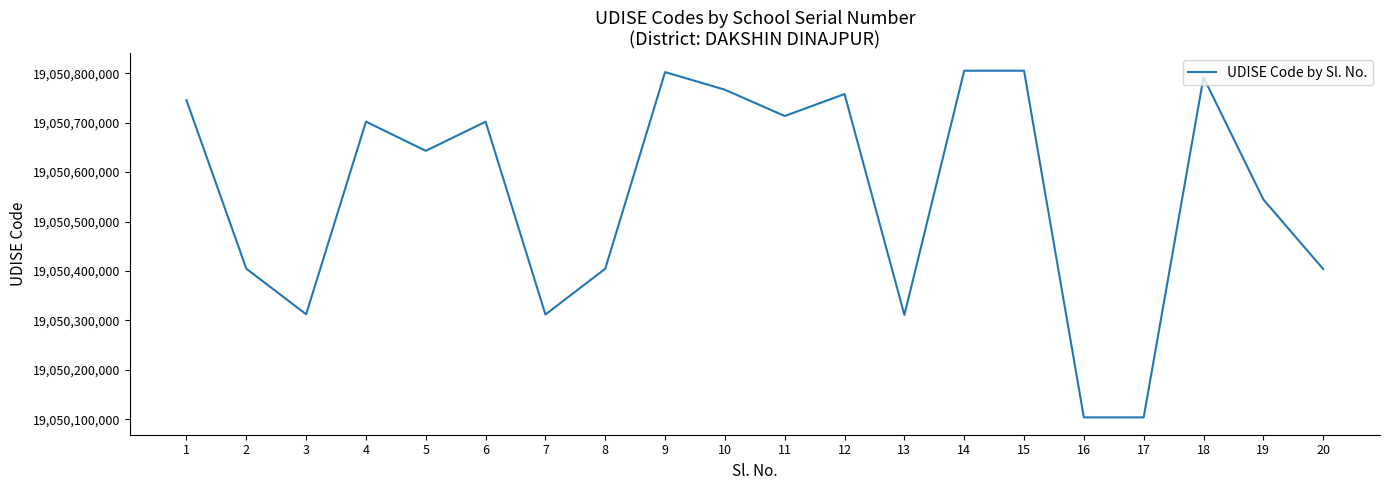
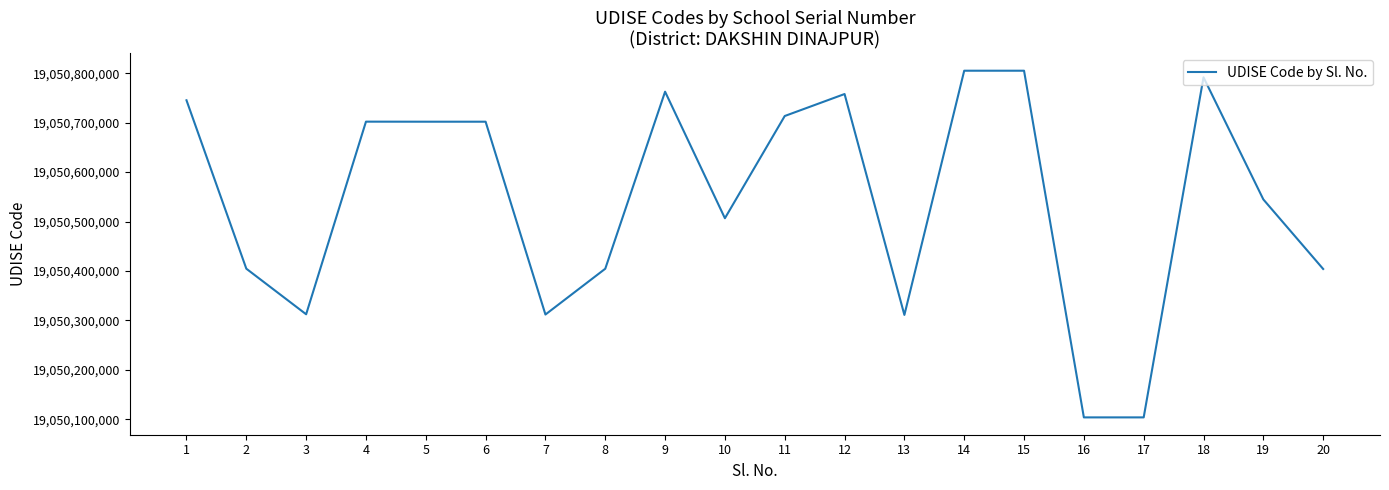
5: 19,050,640,000 -> 19,050,700,000
9: 19,050,800,000 -> 19,050,760,000
10: 19,050,770,000 -> 19,050,510,000
